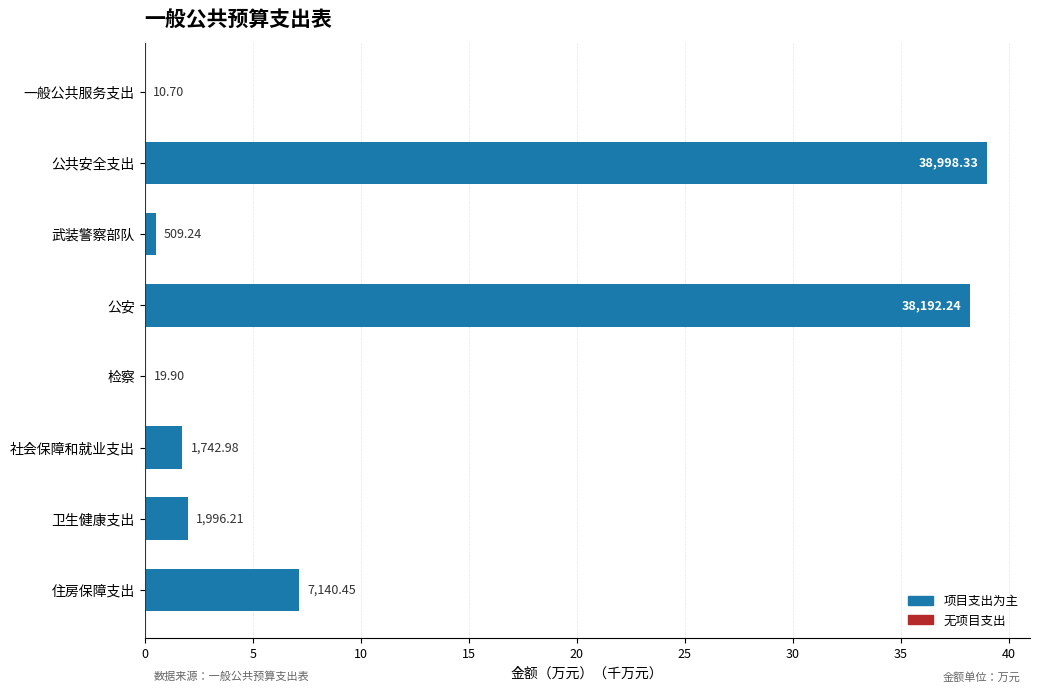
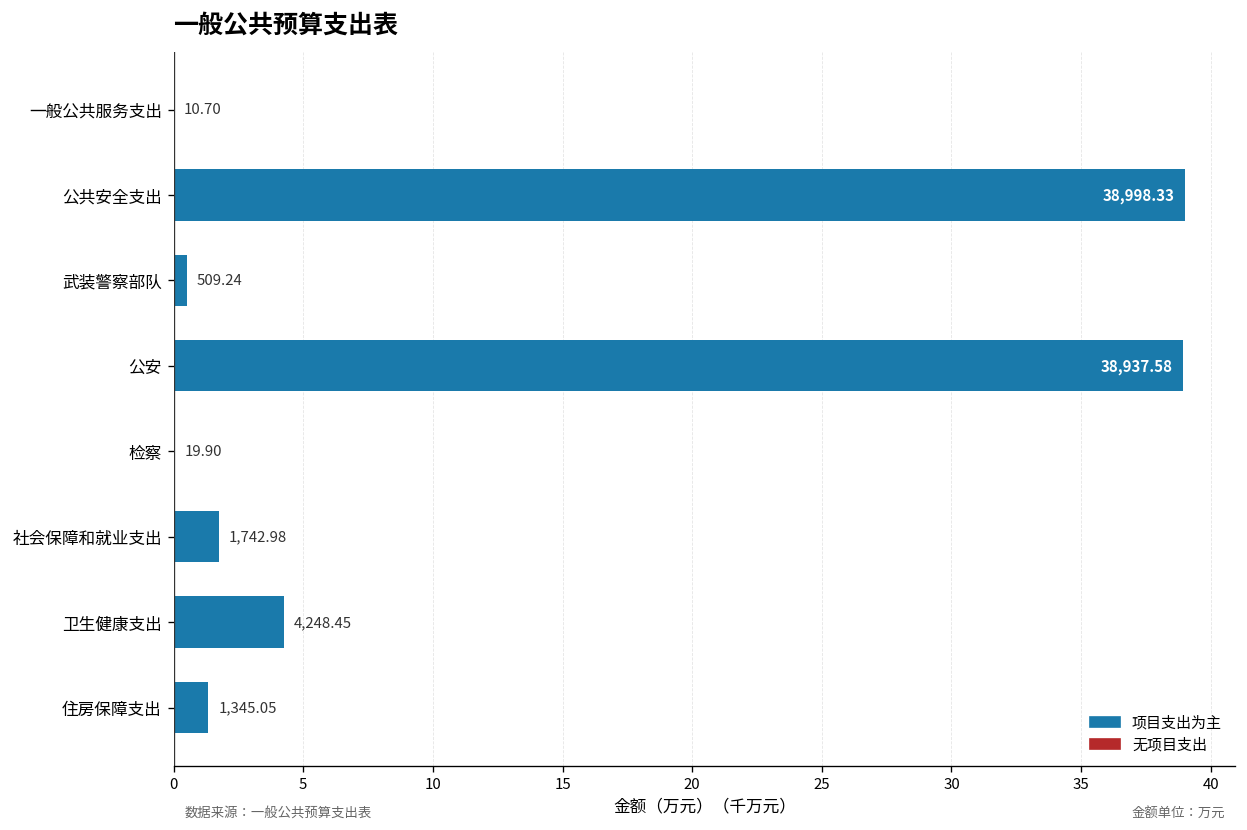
公安: 38,192.24 -> 38,937.58
卫生健康支出: 1,996.21 -> 4,248.45
住房保障支出: 7,140.45 -> 1,345.05
